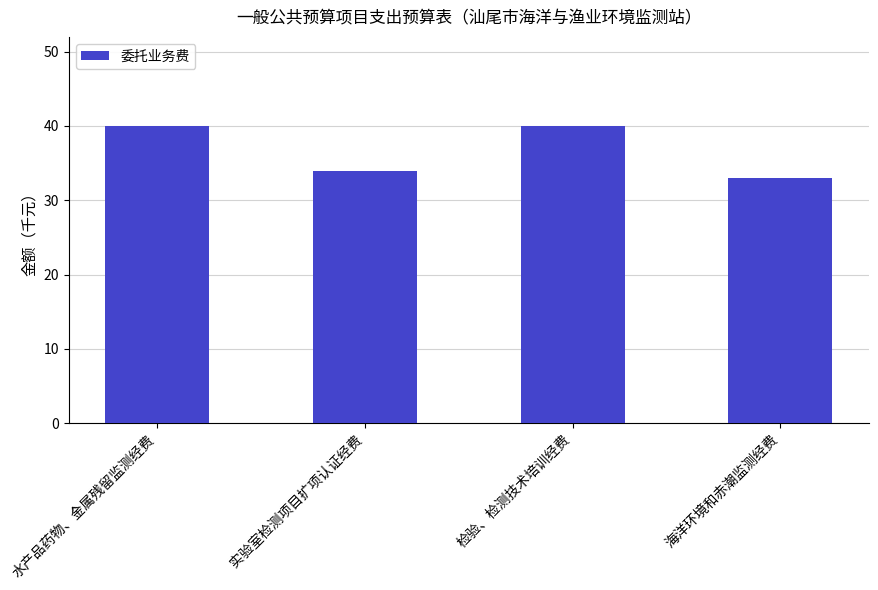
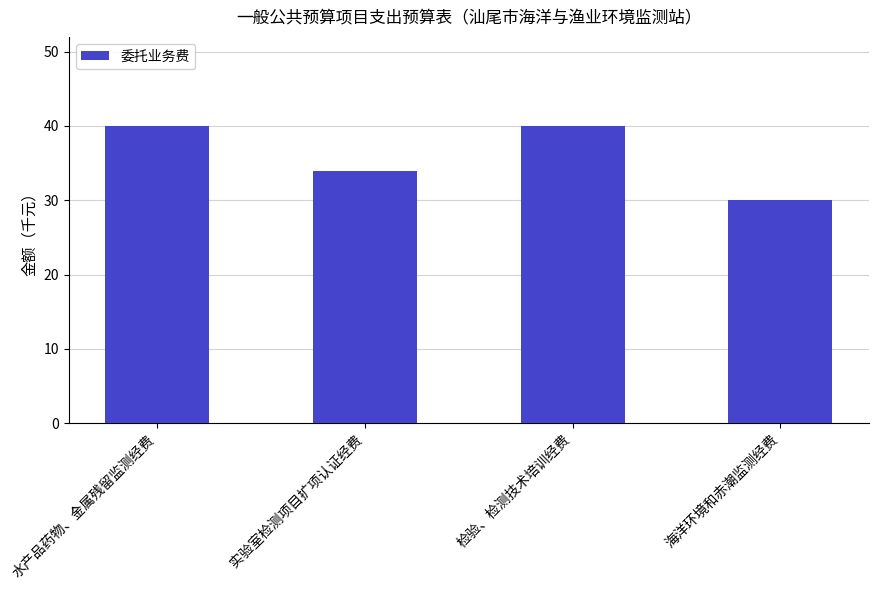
海洋环境和赤潮监测经费: 33 -> 30
